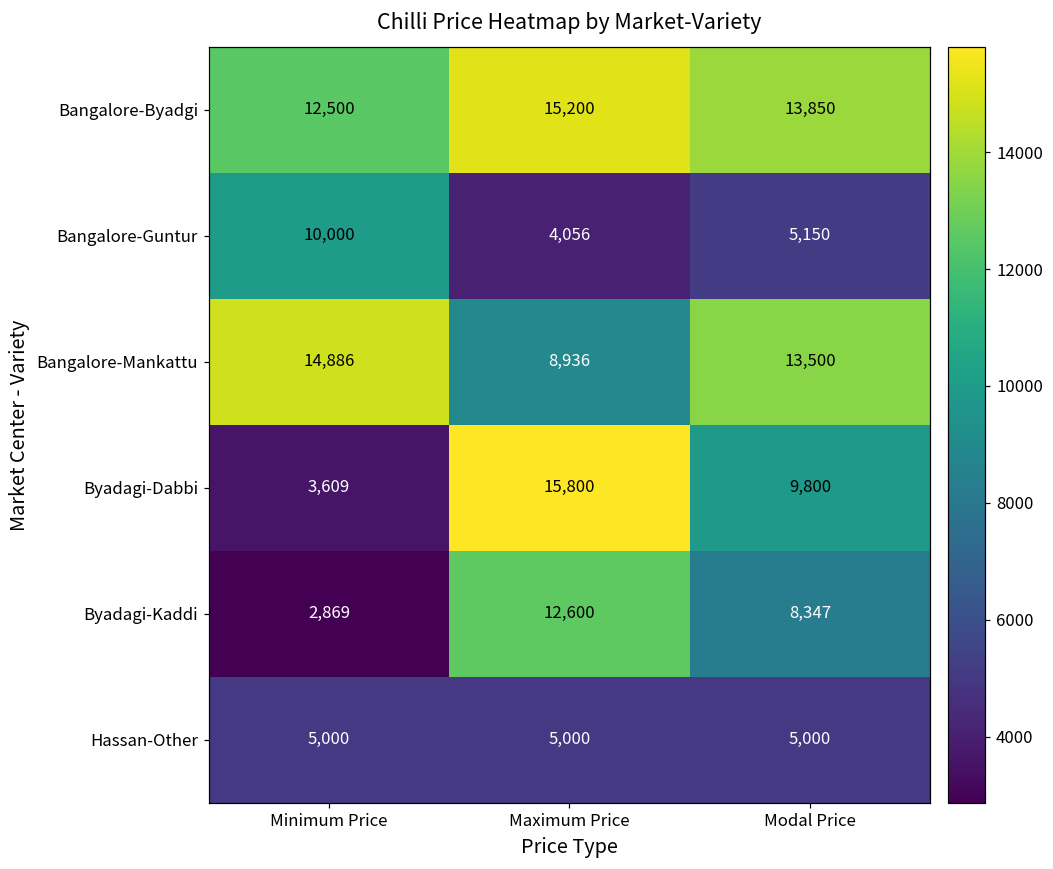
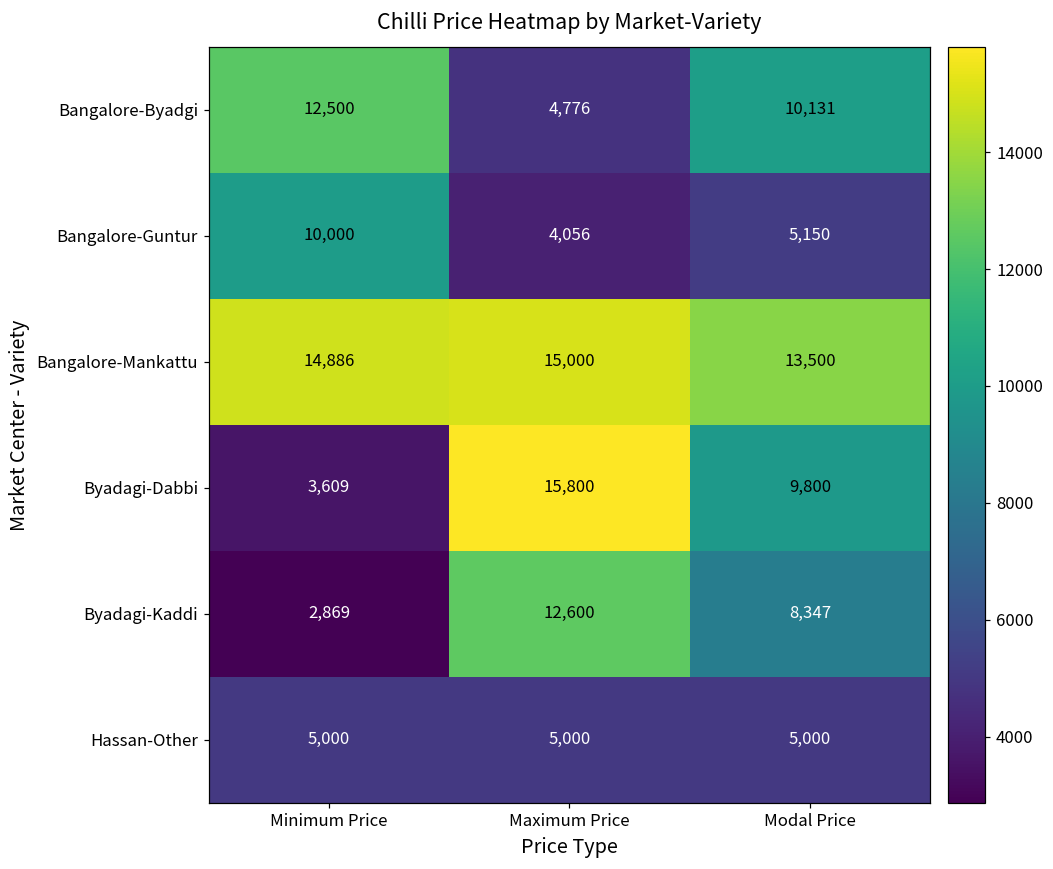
Bangalore-Byadgi, Maximum Price: 15,200 -> 4,776
Bangalore-Byadgi, Modal Price: 13,850 -> 10,131
Bangalore-Mankattu, Maximum Price: 8,936 -> 15,000
